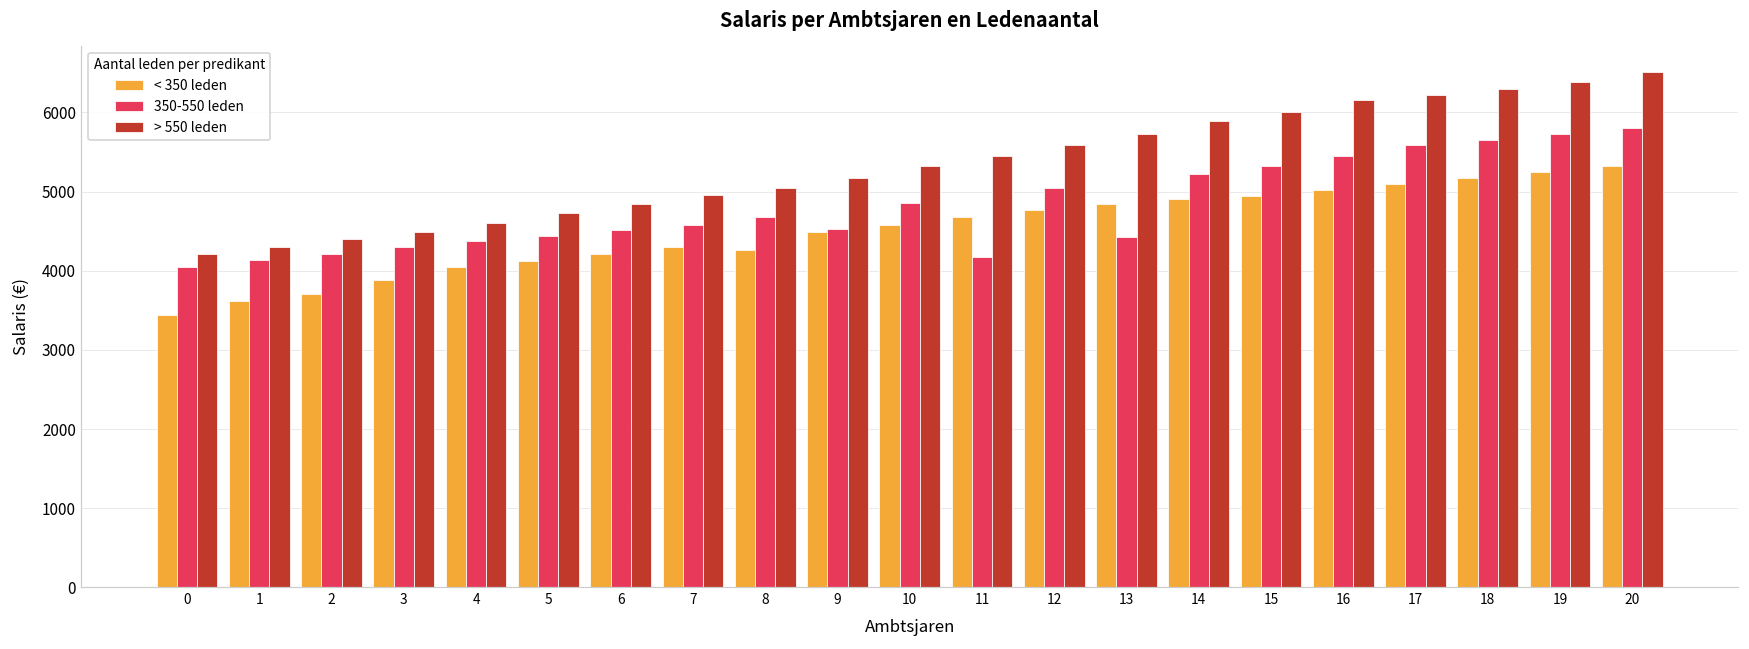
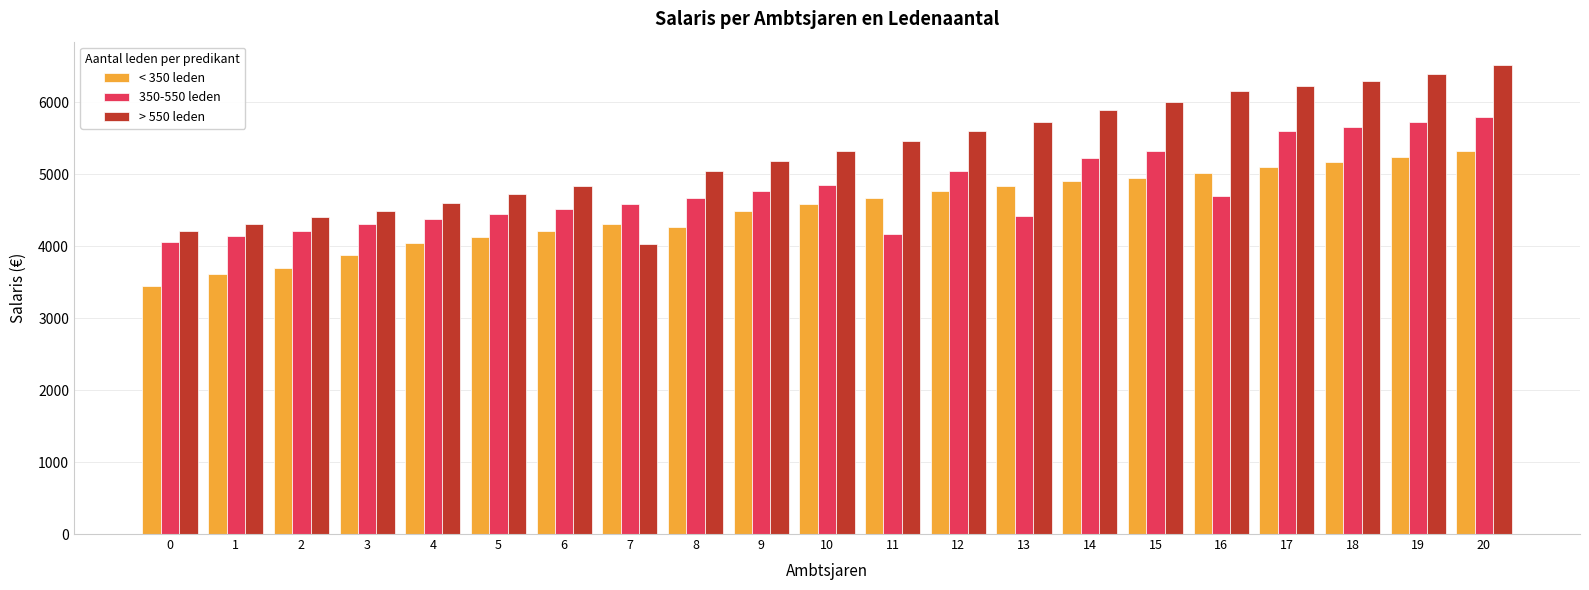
> 550 leden, 7: 5000 -> 4000
350-550 leden, 9: 4500 -> 4800
350-550 leden, 16: 5500 -> 4700
